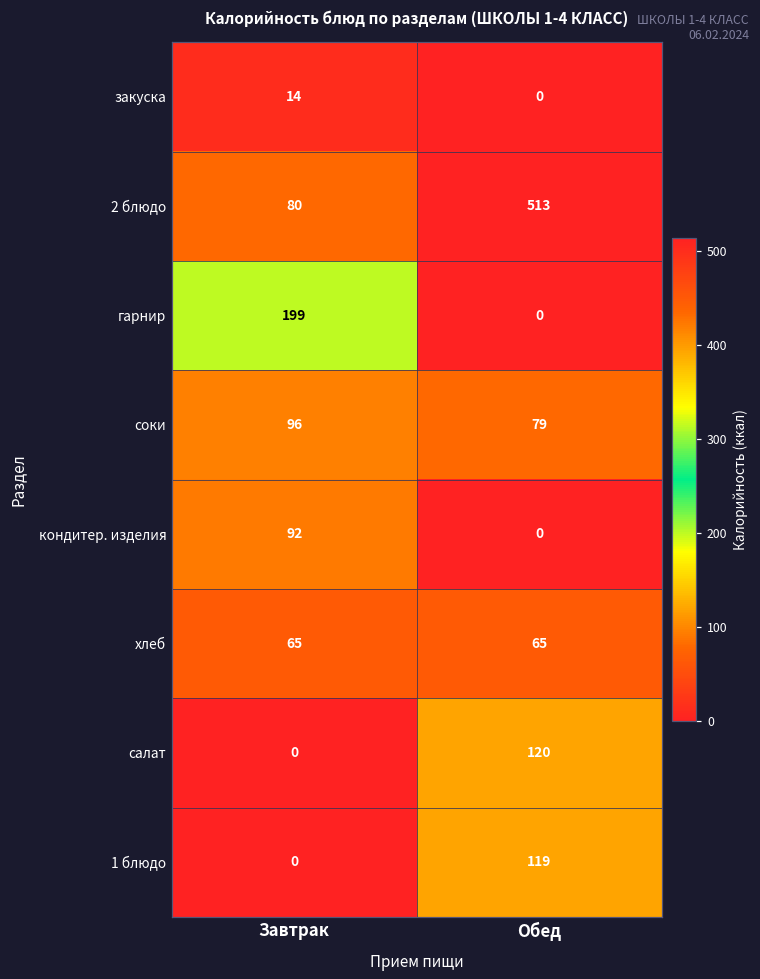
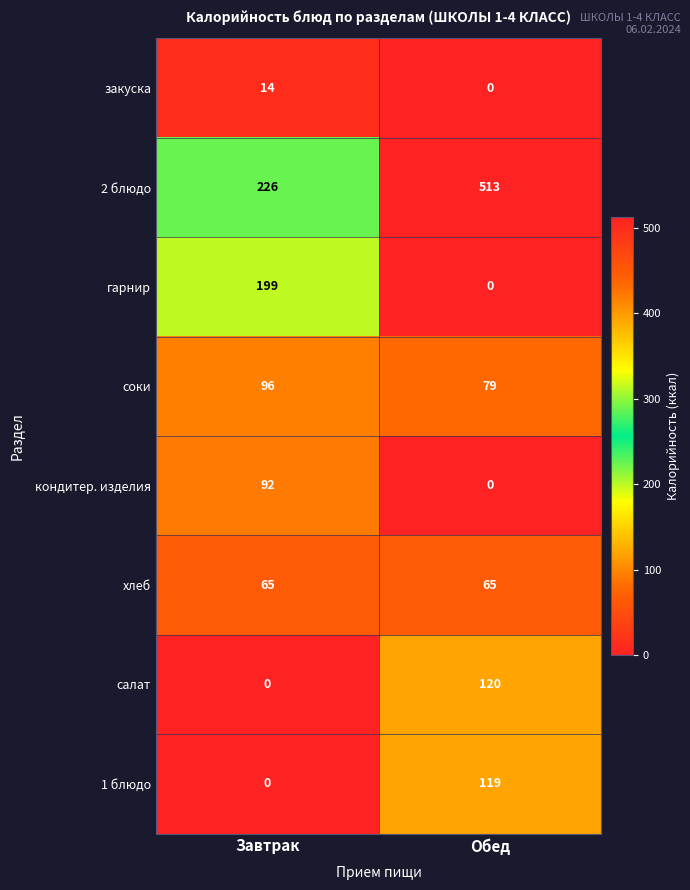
2 блюдо, Завтрак: 80 -> 226
